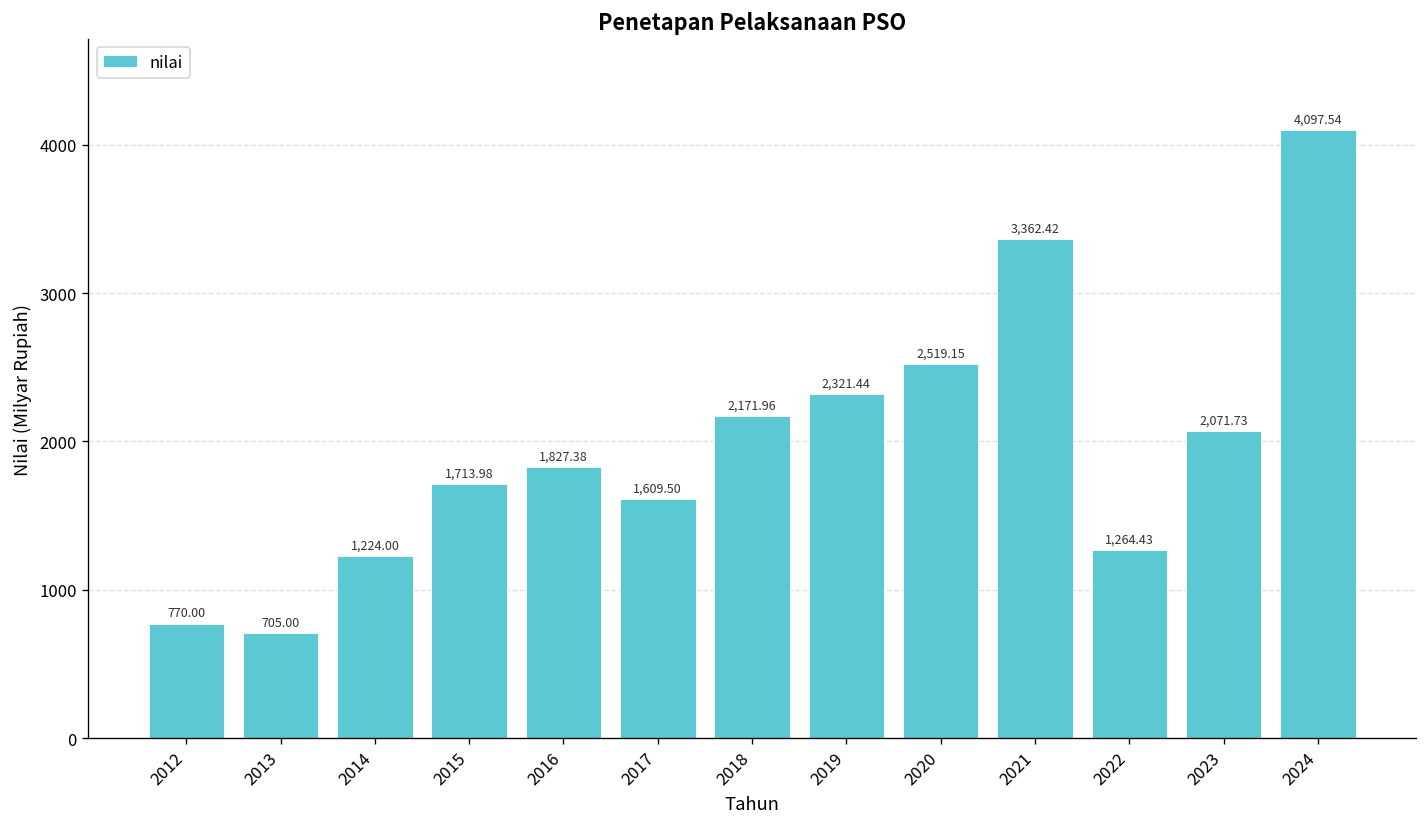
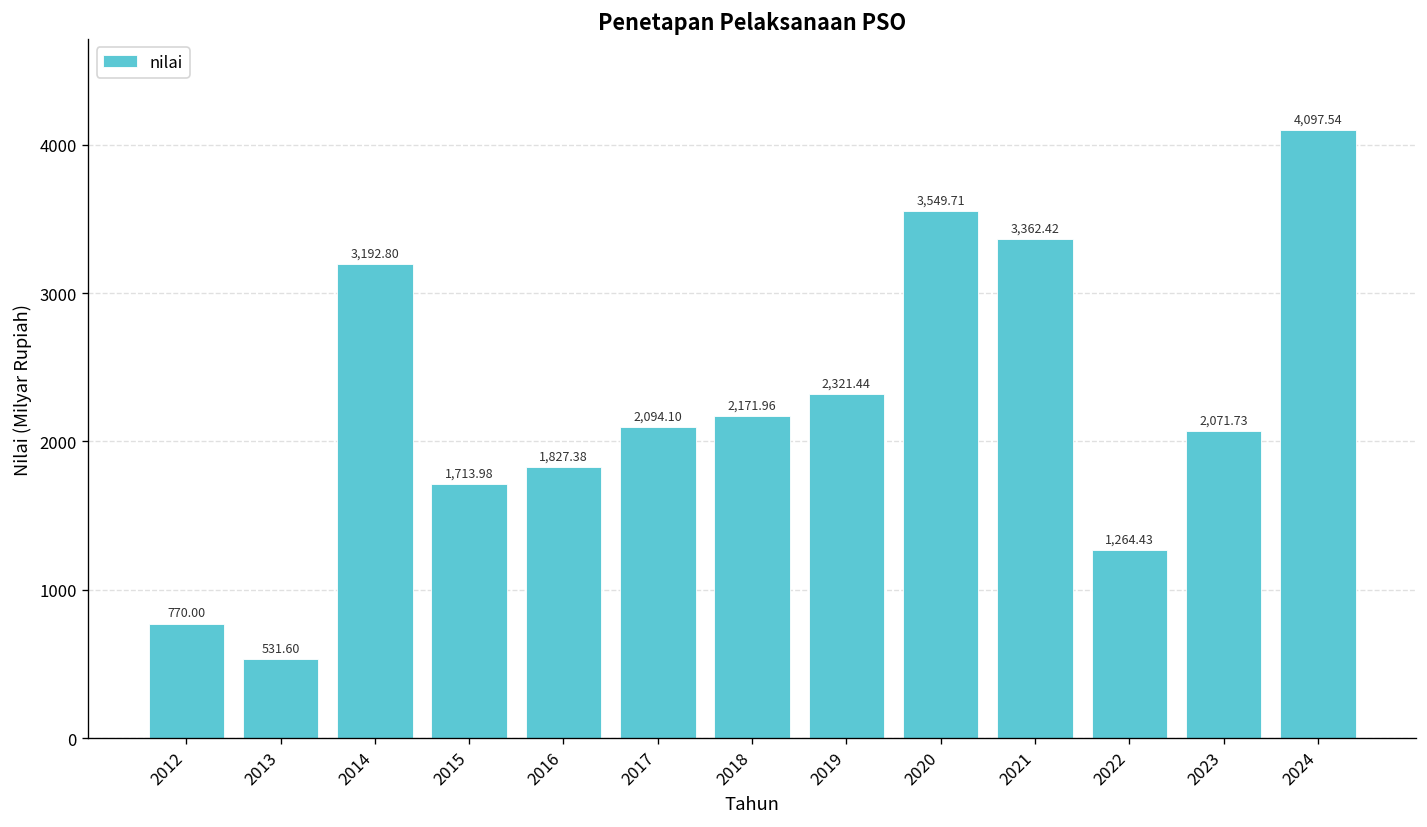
2013: 705.00 -> 531.60
2014: 1,224.00 -> 3,192.80
2017: 1,609.50 -> 2,094.10
2020: 2,519.15 -> 3,549.71
